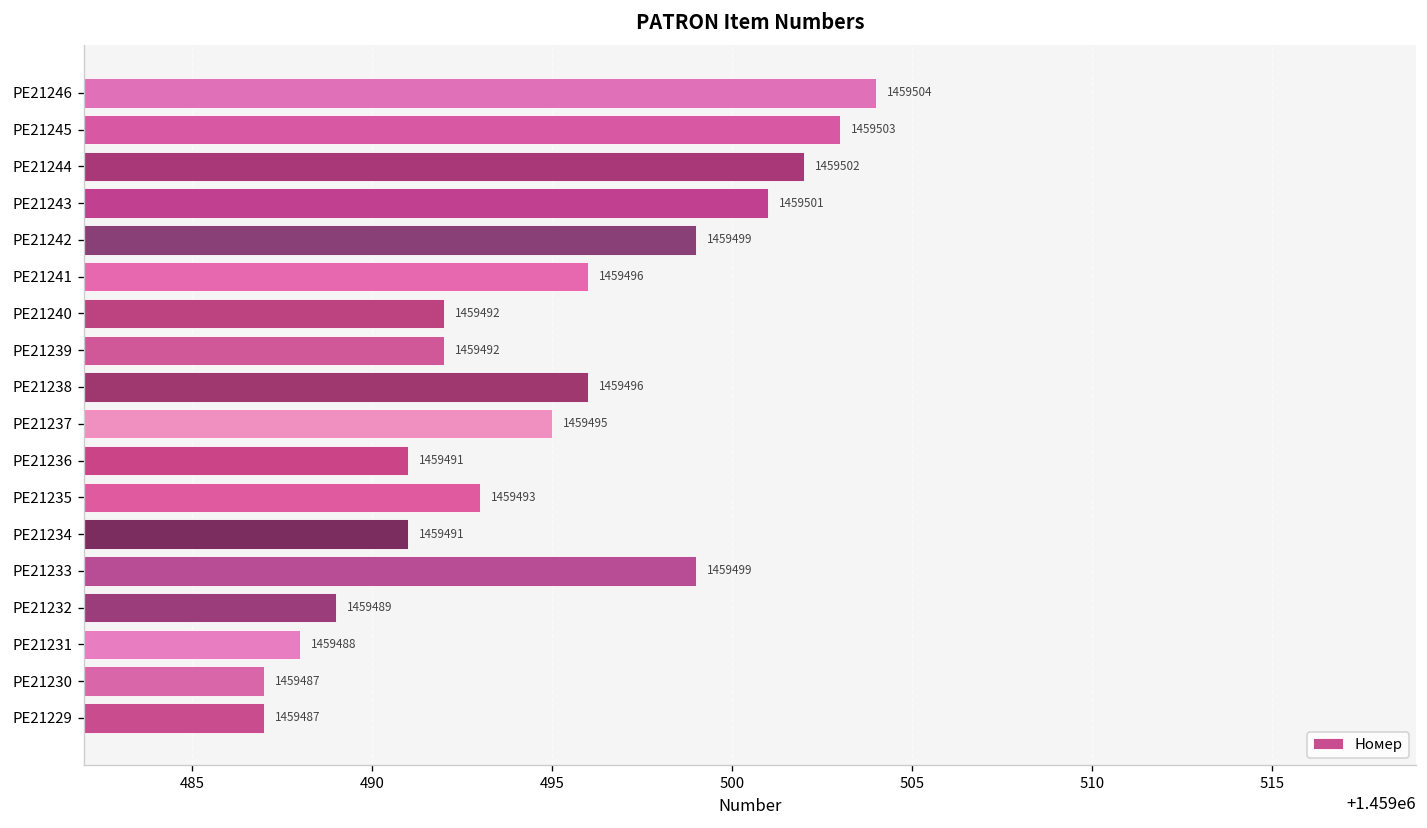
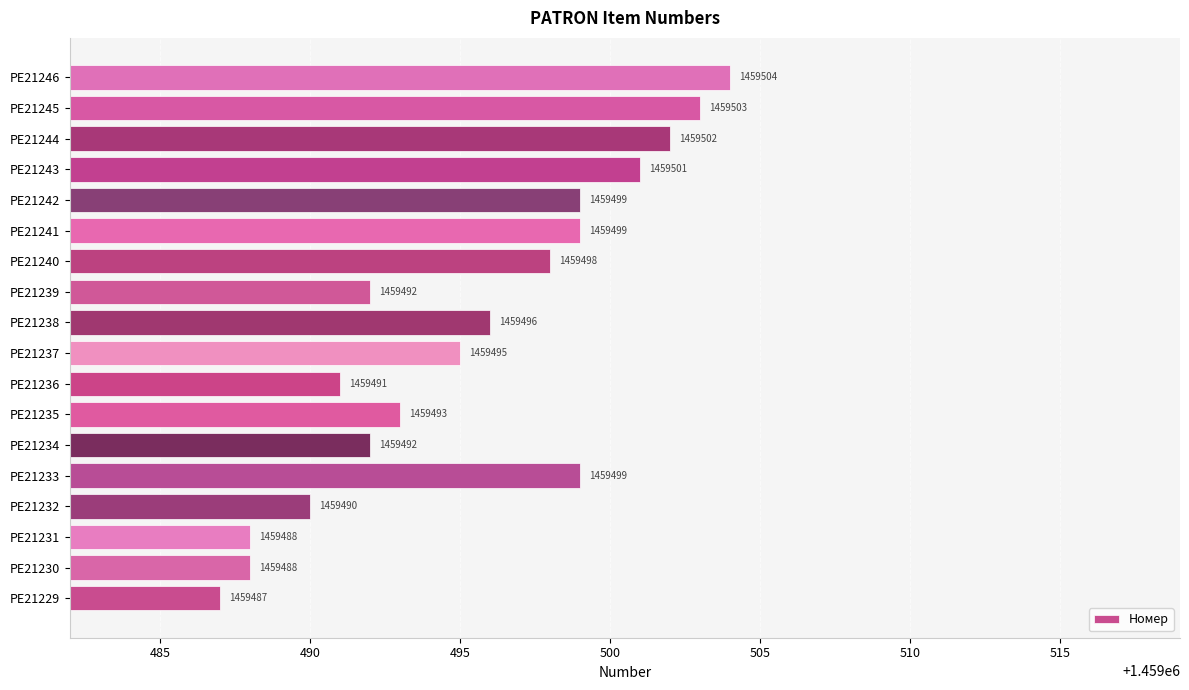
PE21241: 1459496 -> 1459499
PE21240: 1459492 -> 1459498
PE21234: 1459491 -> 1459492
PE21232: 1459489 -> 1459490
PE21230: 1459487 -> 1459488
